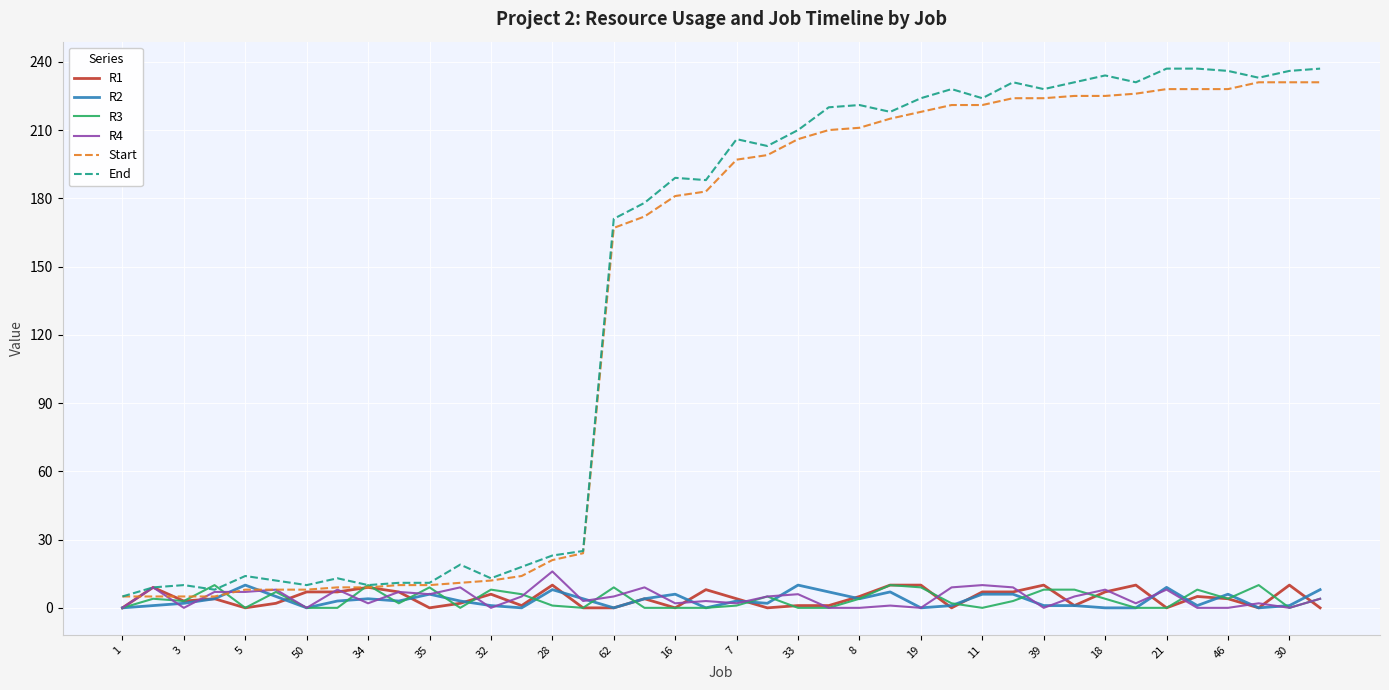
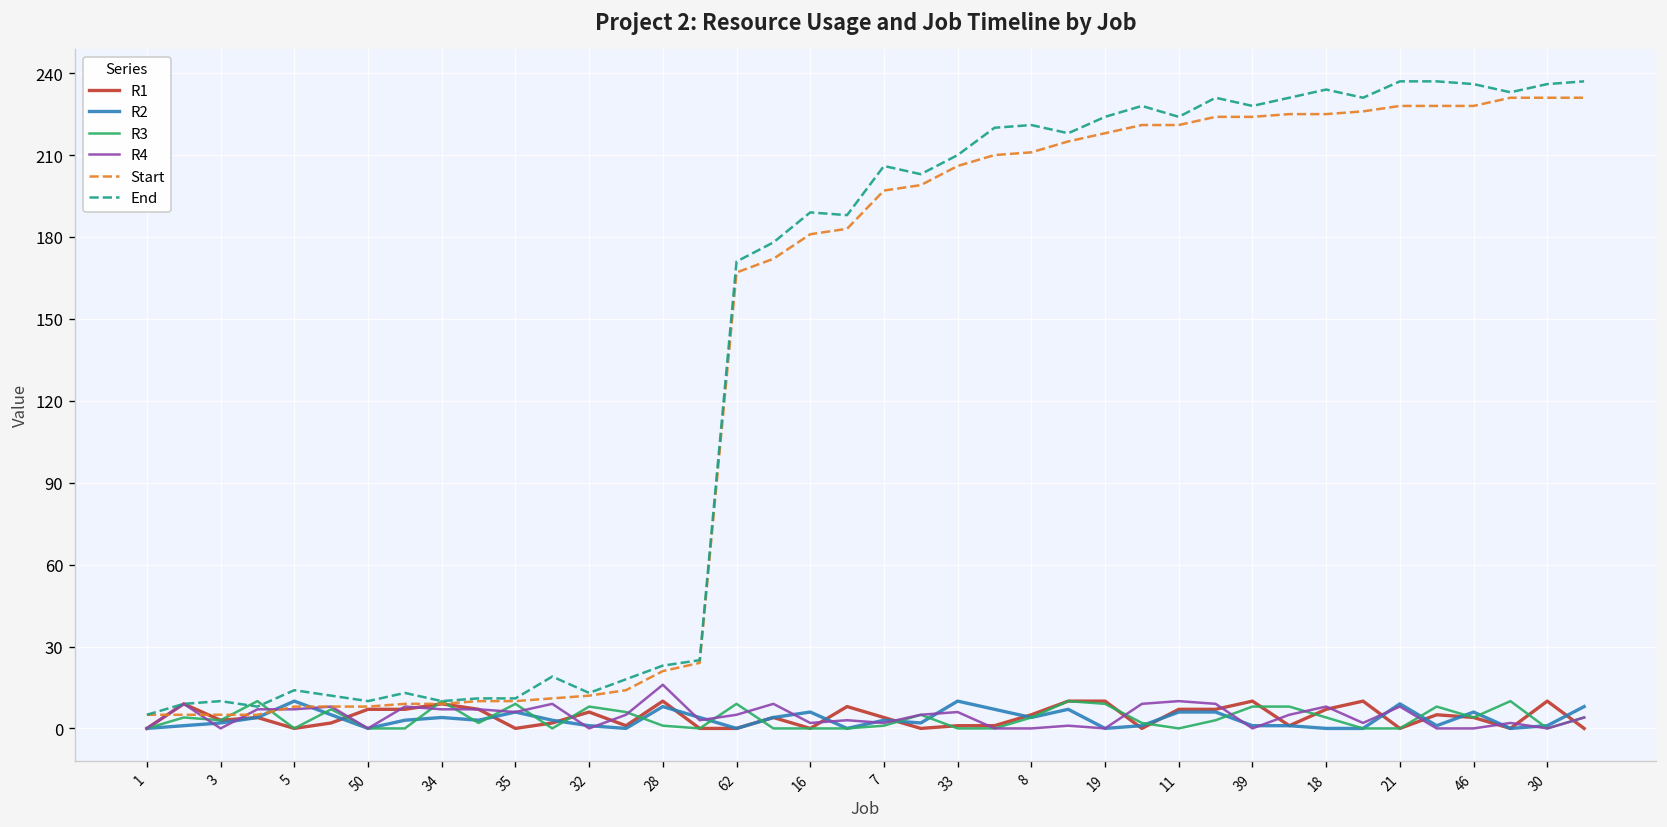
R4, 34: 2 -> 7
